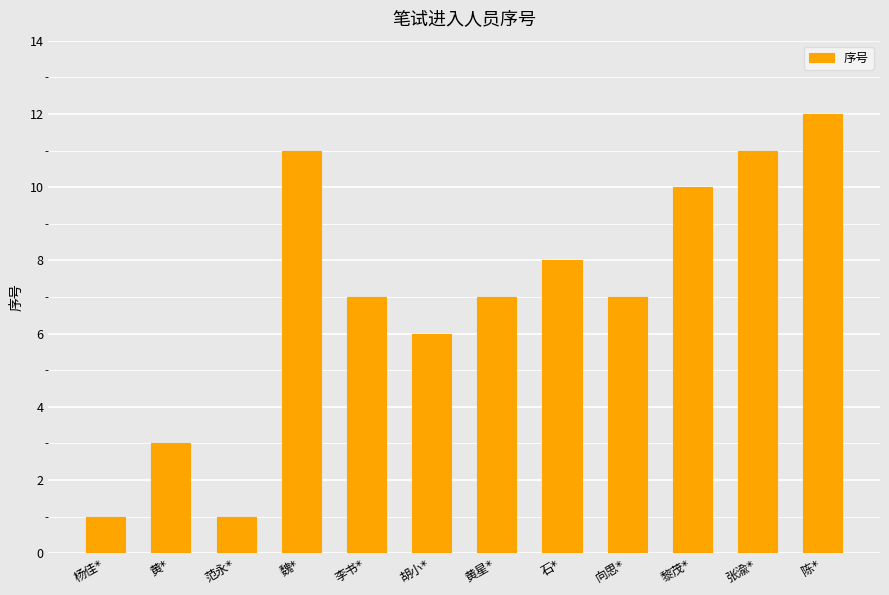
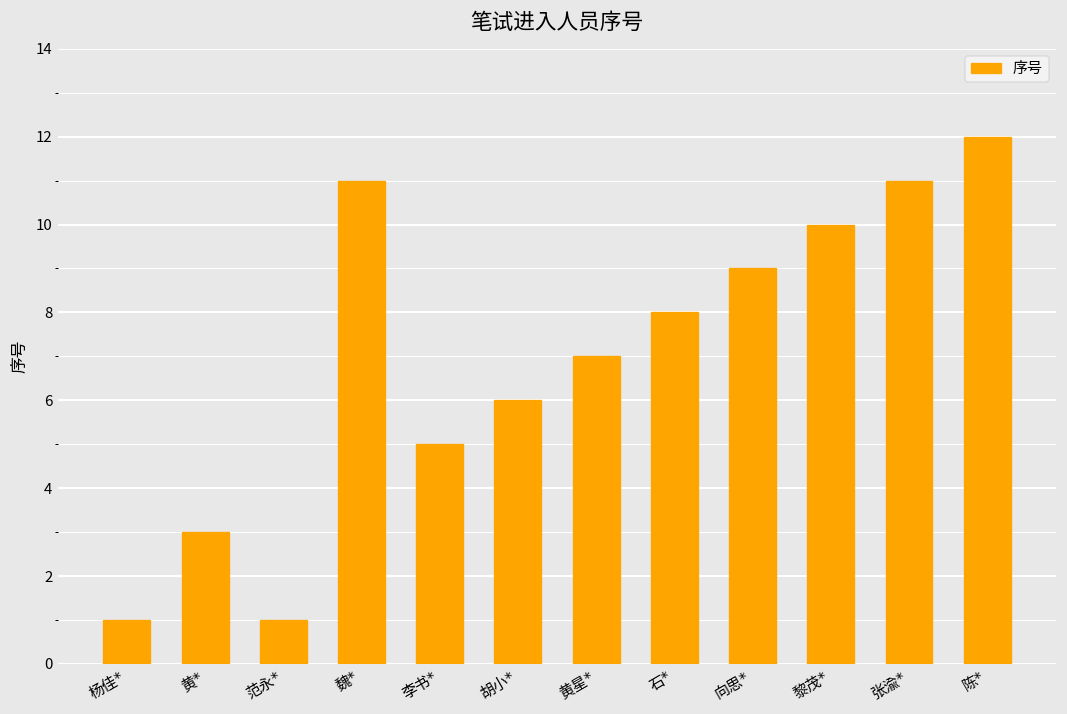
李书*: 7 -> 5
向思*: 7 -> 9
